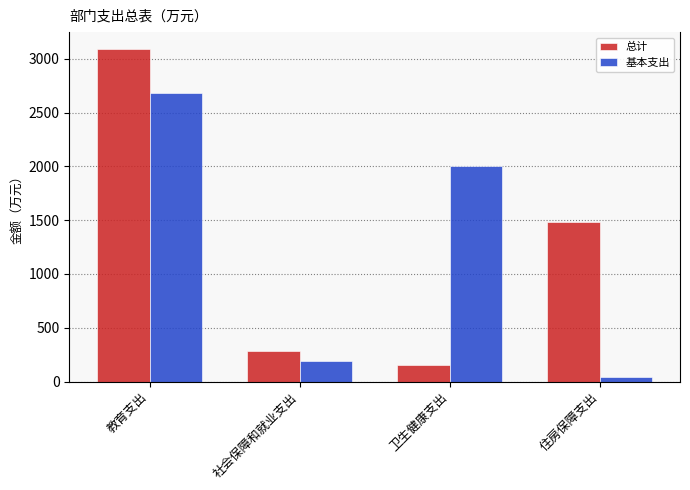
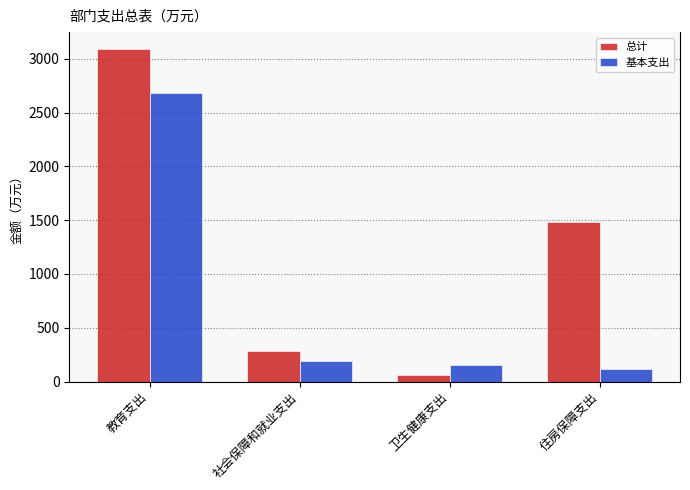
总计, 卫生健康支出: 160 -> 60
基本支出, 卫生健康支出: 2010 -> 160
基本支出, 住房保障支出: 40 -> 110
